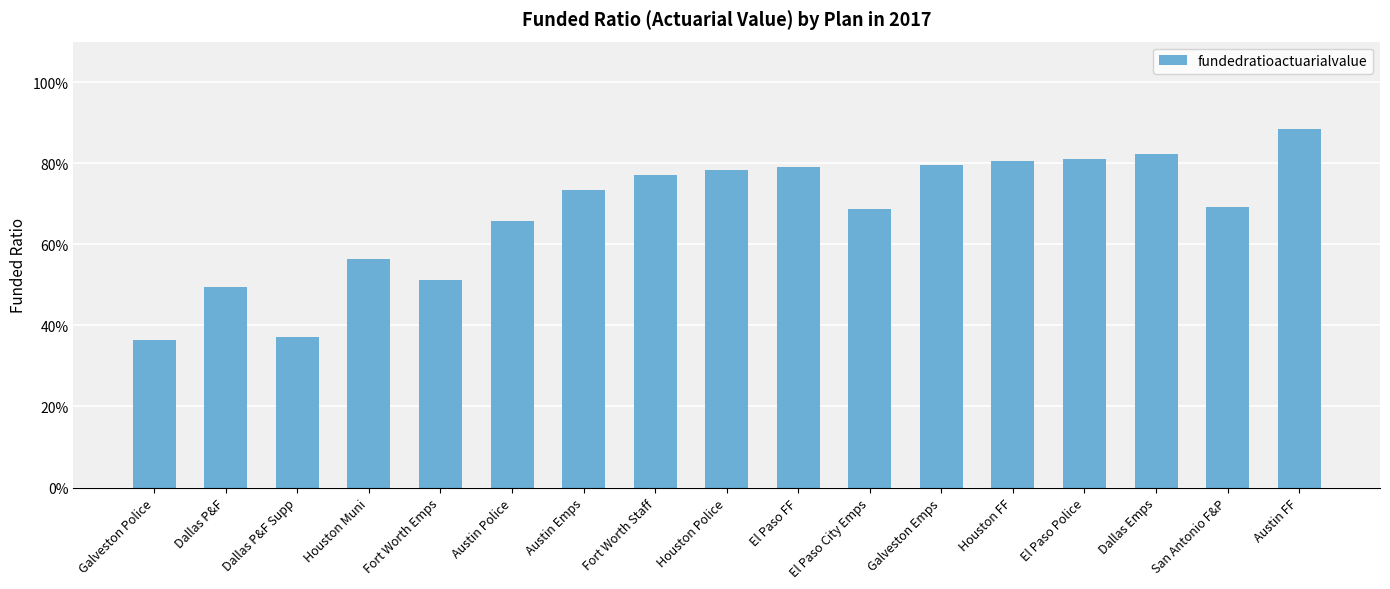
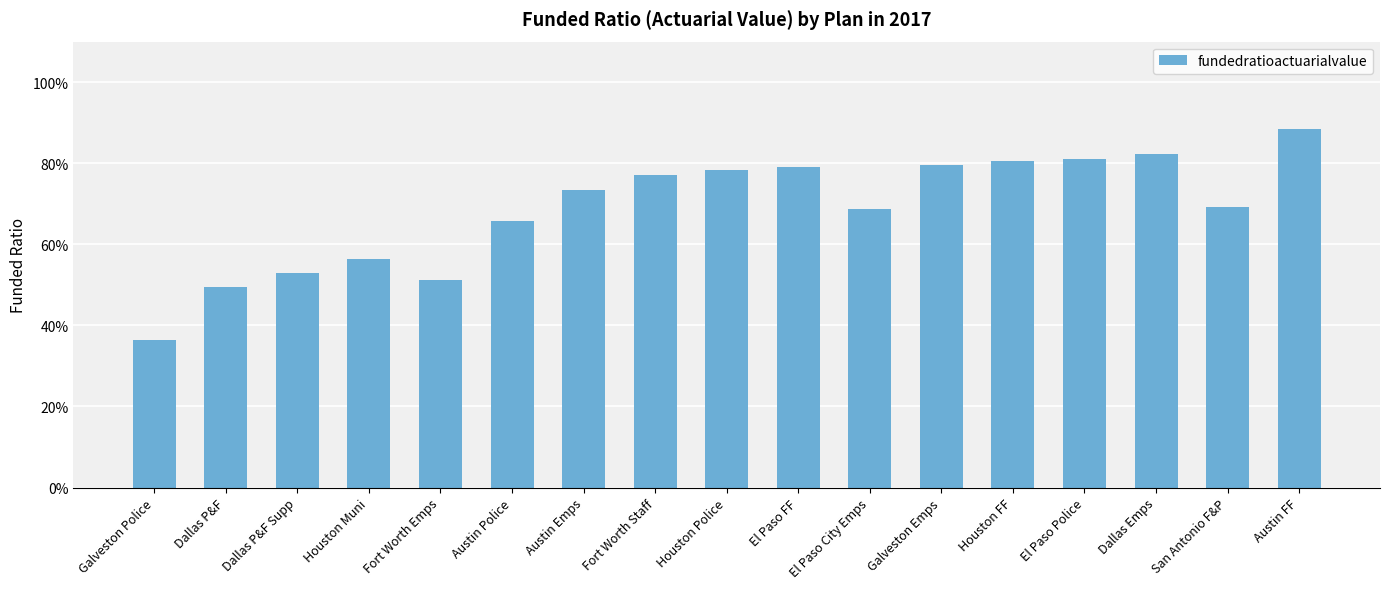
Dallas P&F Supp: 37% -> 53%
